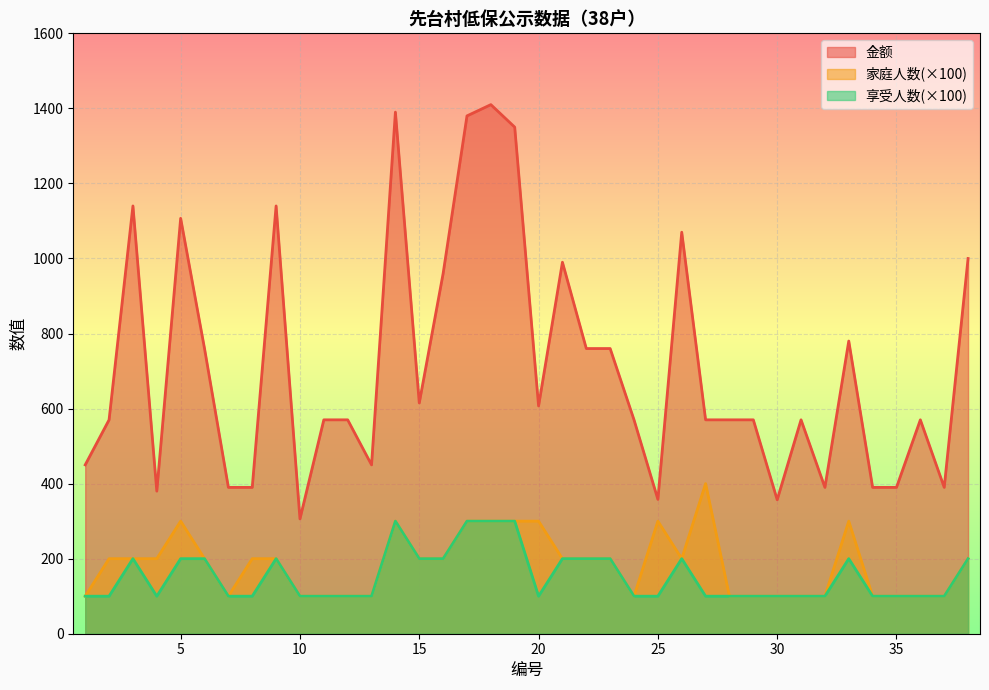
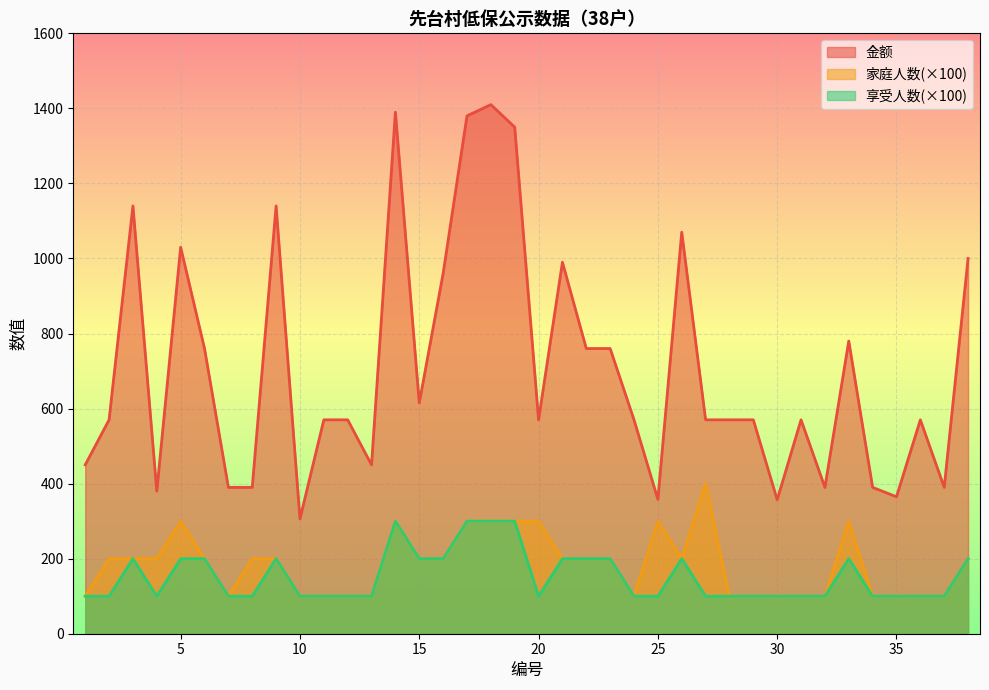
金额, 5: 1110 -> 1030
金额, 20: 610 -> 570
金额, 35: 390 -> 370
